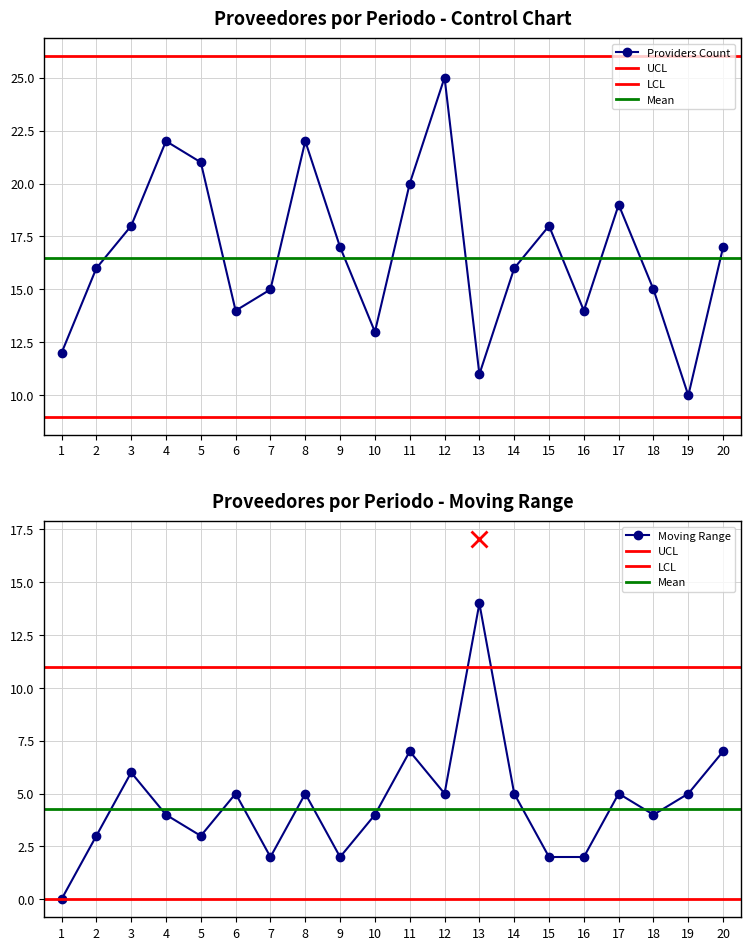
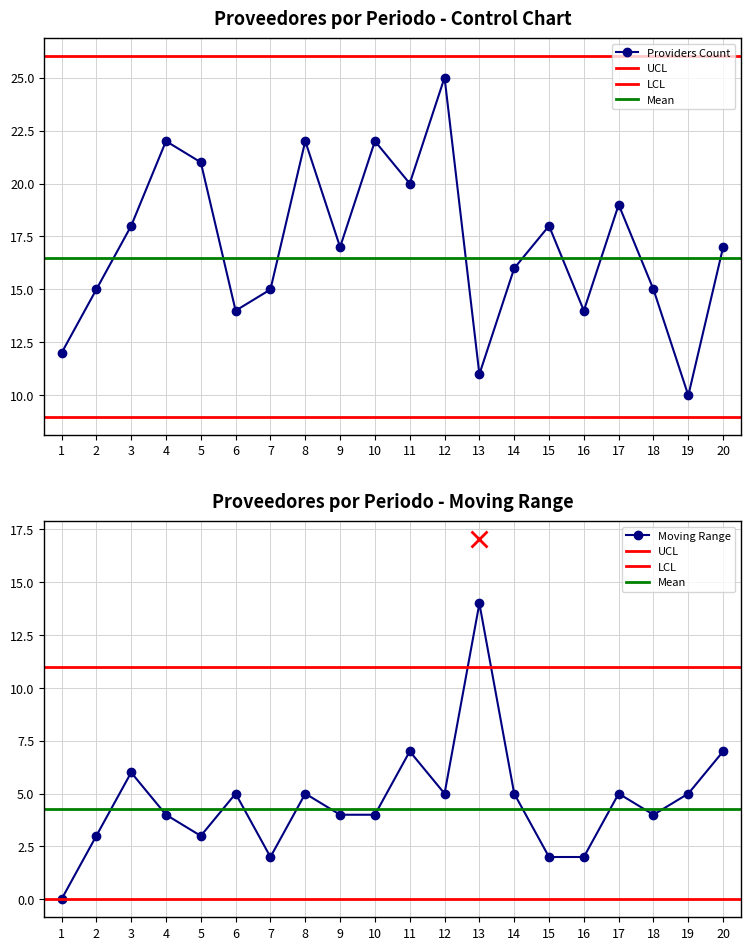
Proveedores por Periodo - Control Chart, 2: 16 -> 15
Proveedores por Periodo - Control Chart, 10: 13 -> 22
Proveedores por Periodo - Moving Range, Moving Range, 9: 2 -> 4
